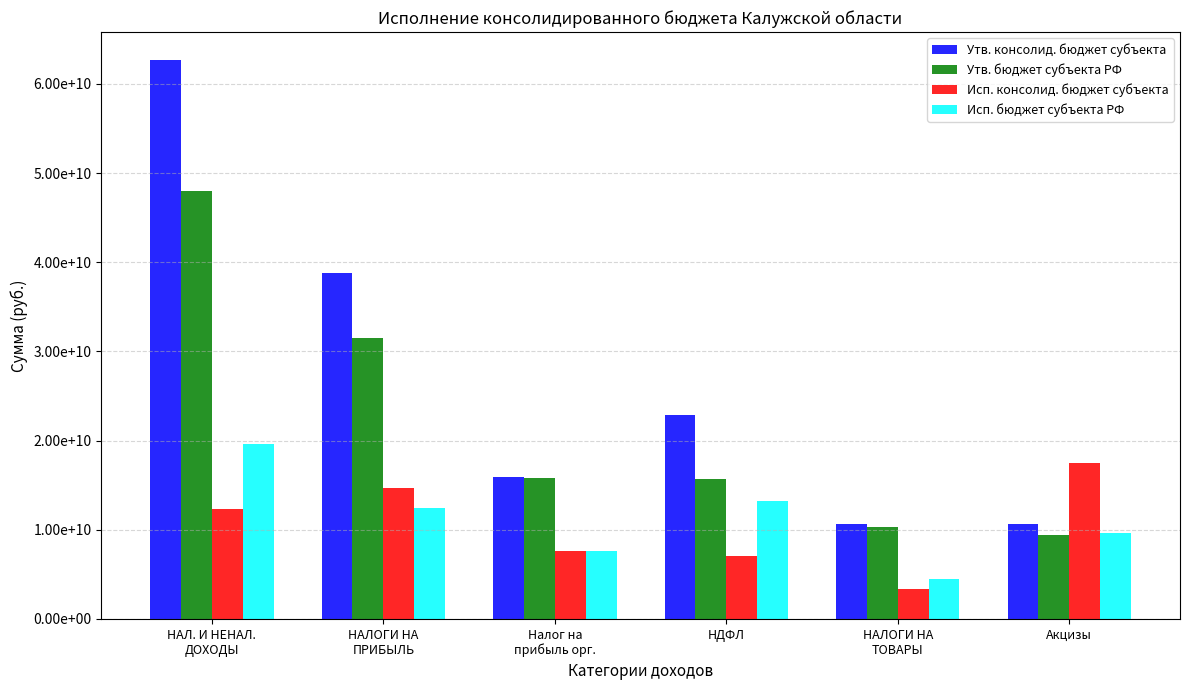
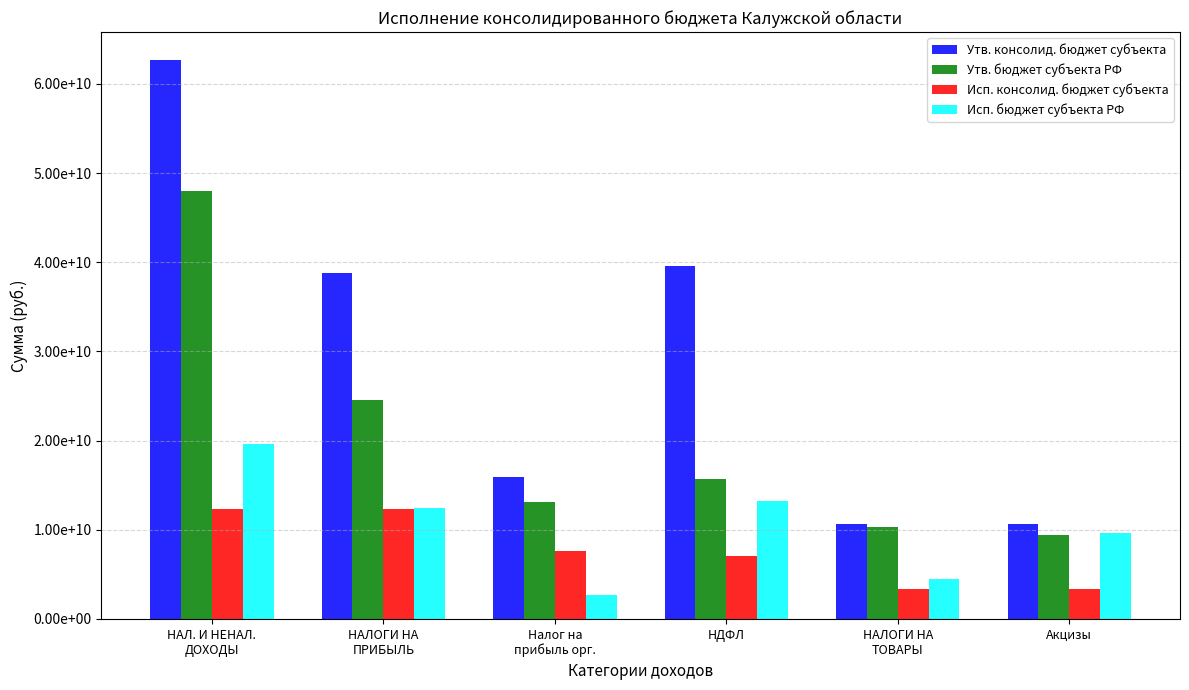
Утв. бюджет субъекта РФ, НАЛОГИ НА ПРИБЫЛЬ: 32000000000 -> 25000000000
Исп. консолид. бюджет субъекта, НАЛОГИ НА ПРИБЫЛЬ: 15000000000 -> 12000000000
Утв. бюджет субъекта РФ, Налог на прибыль орг.: 16000000000 -> 13000000000
Исп. бюджет субъекта РФ, Налог на прибыль орг.: 8000000000 -> 3000000000
Утв. консолид. бюджет субъекта, НДФЛ: 23000000000 -> 40000000000
Исп. консолид. бюджет субъекта, Акцизы: 17000000000 -> 3000000000
